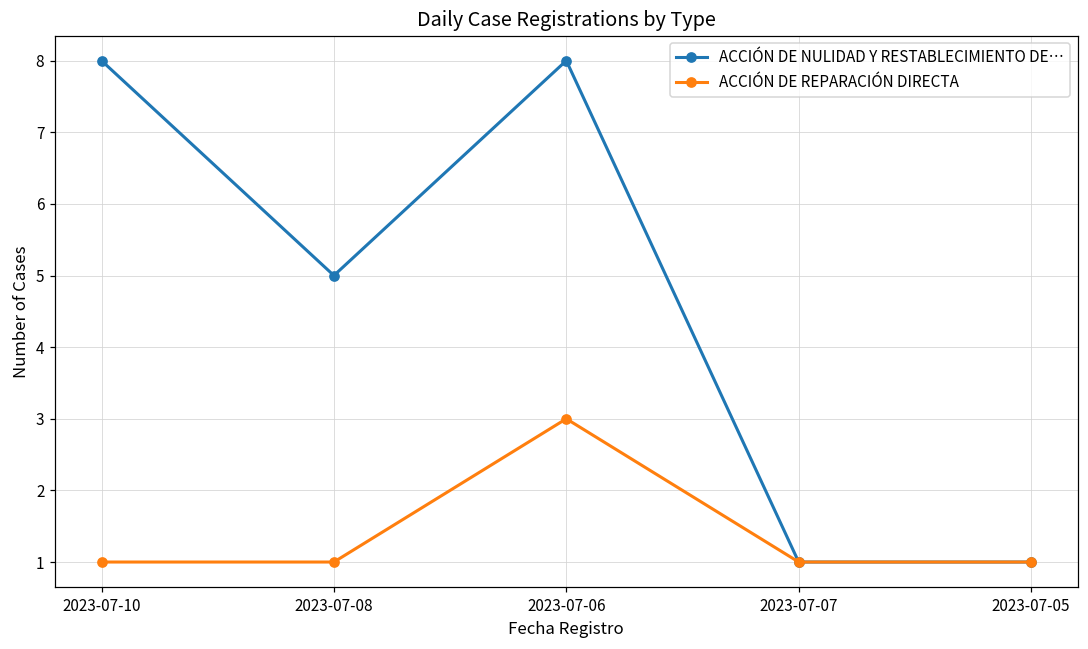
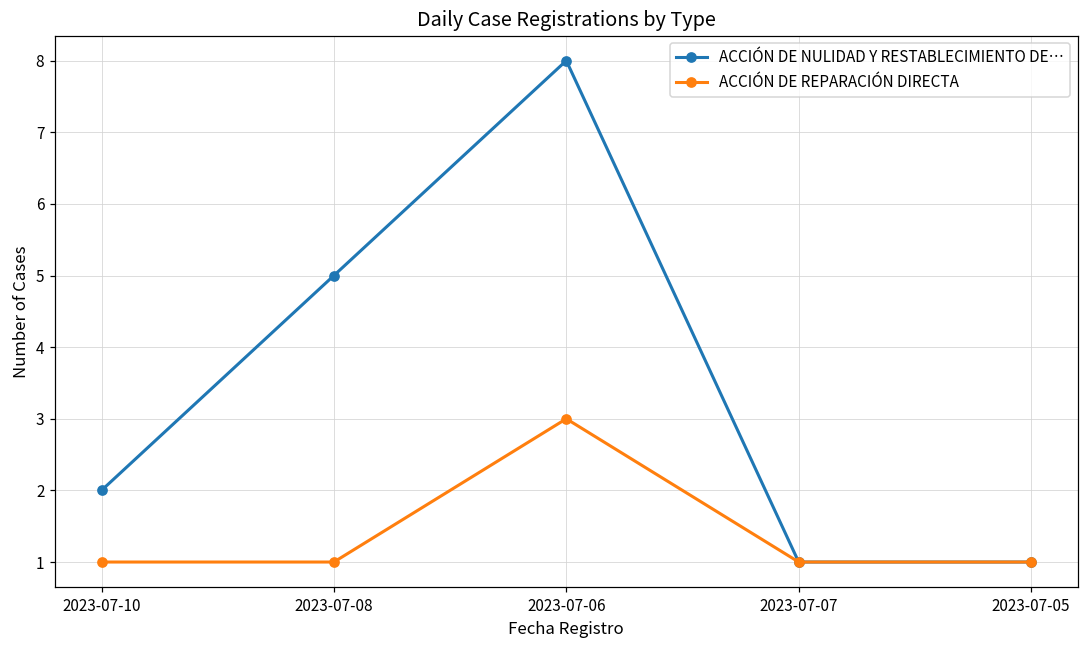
ACCIÓN DE NULIDAD Y RESTABLECIMIENTO DE…, 2023-07-10: 8 -> 2
